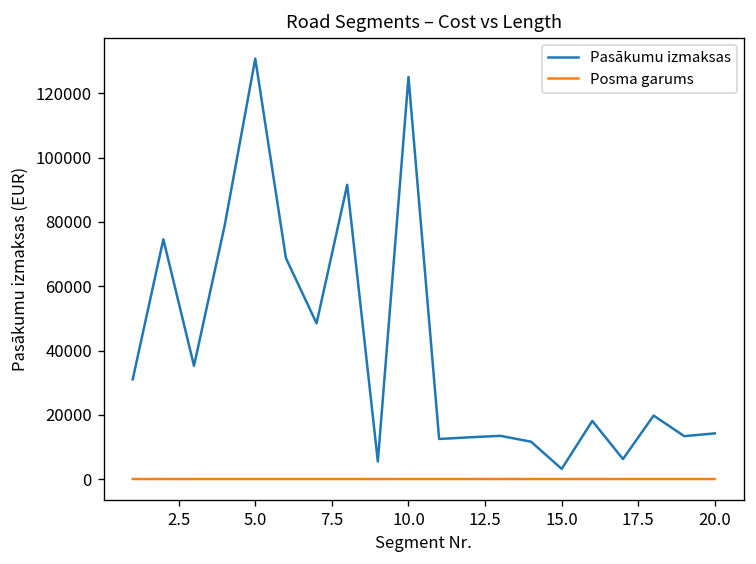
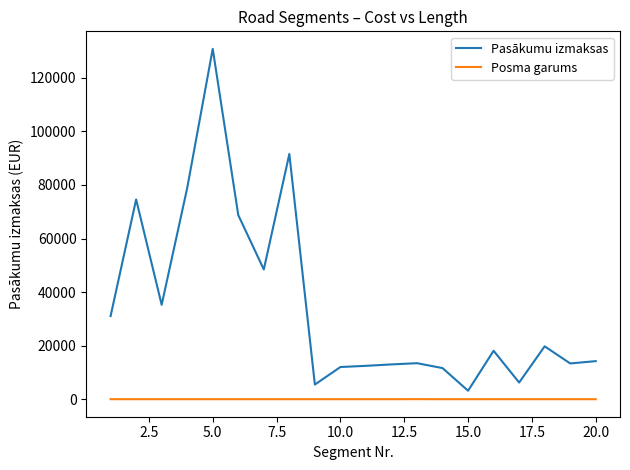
Pasākumu izmaksas, 10.0: 125000 -> 12000
